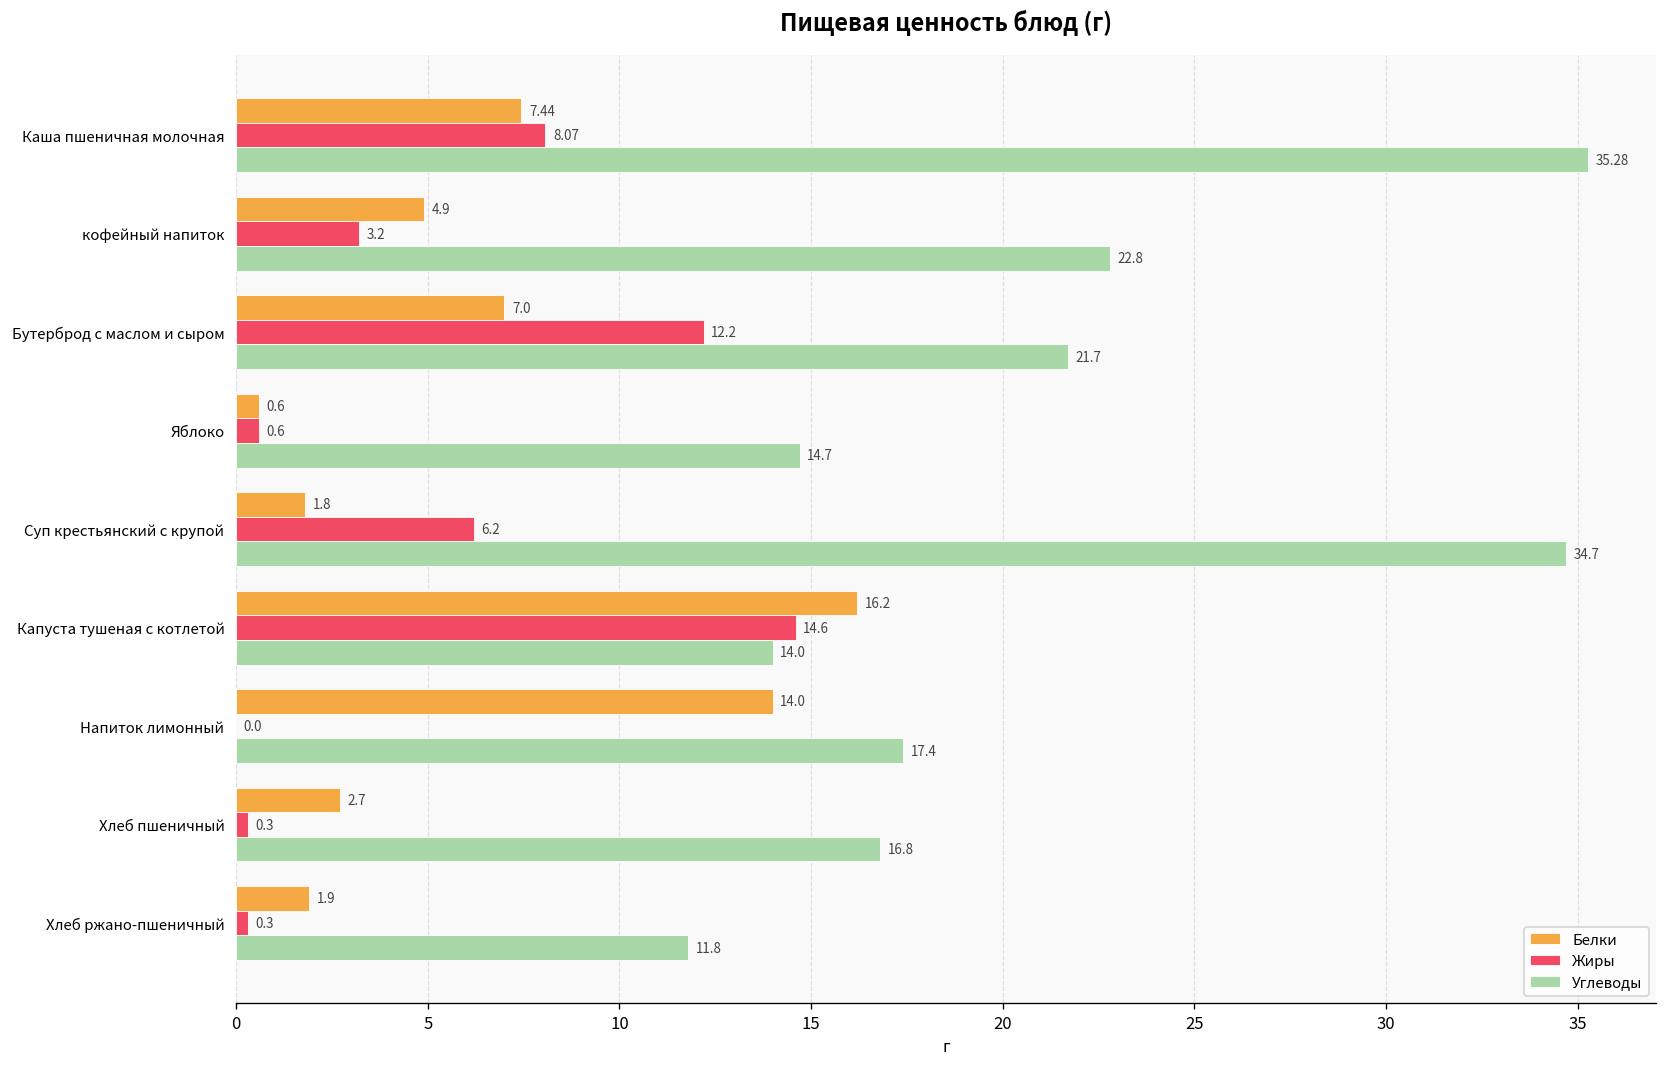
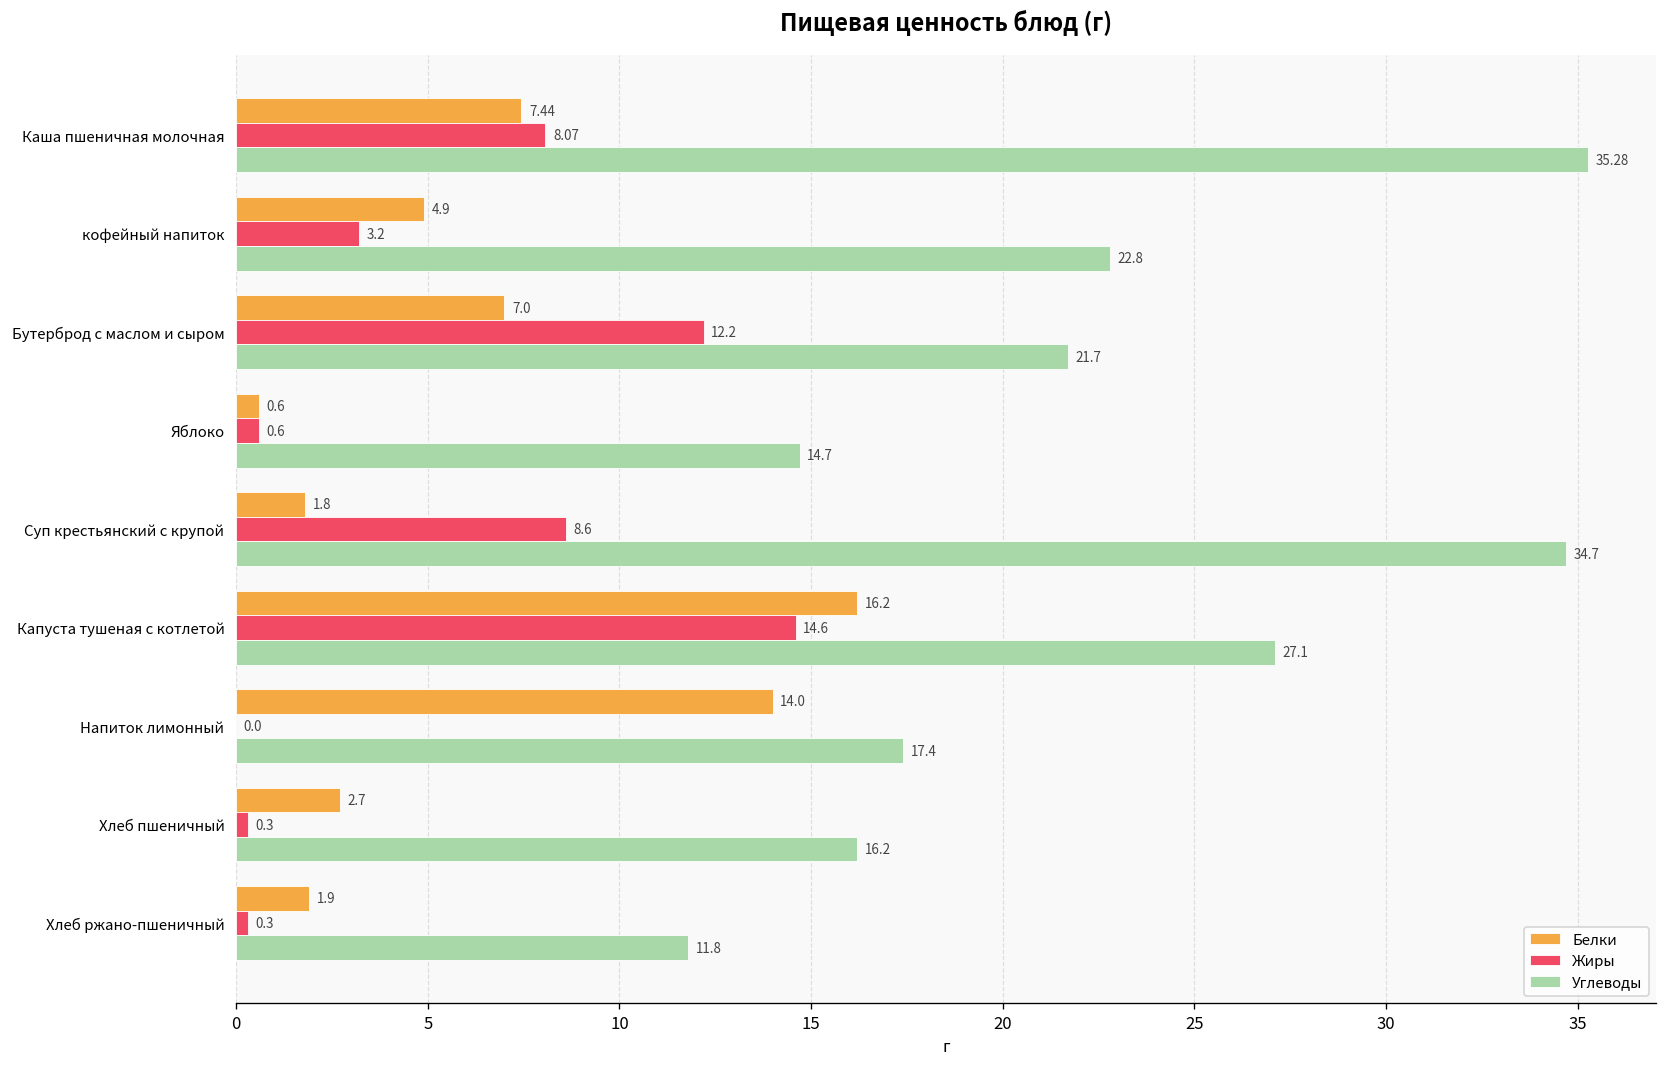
Жиры, Суп крестьянский с крупой: 6.2 -> 8.6
Углеводы, Капуста тушеная с котлетой: 14.0 -> 27.1
Углеводы, Хлеб пшеничный: 16.8 -> 16.2
